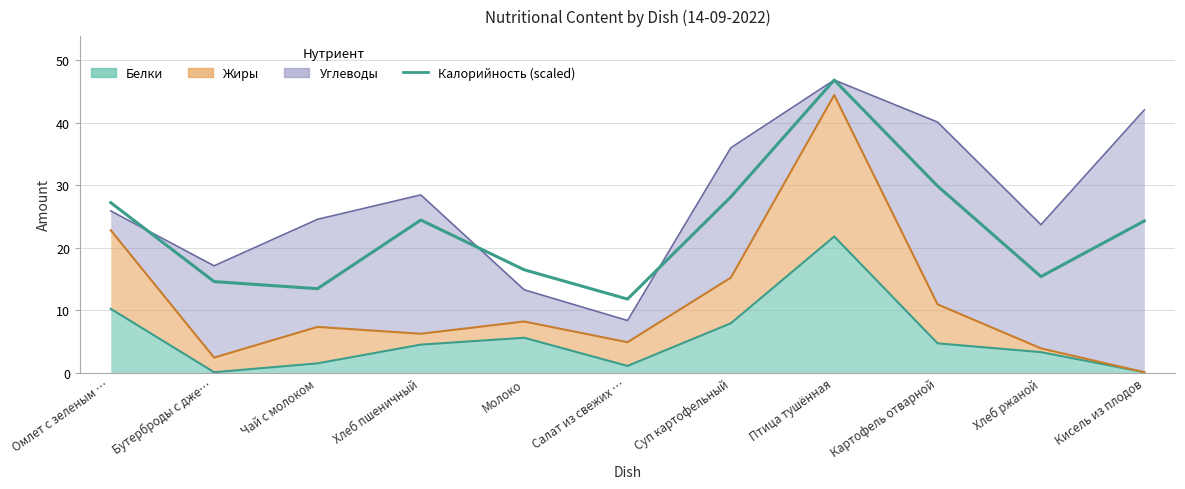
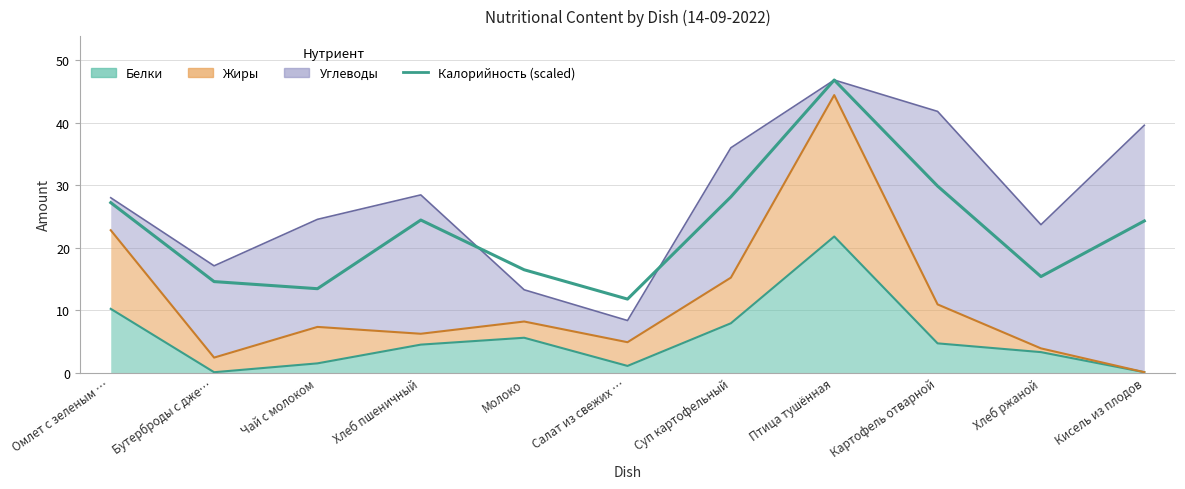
Углеводы, Омлет с зеленым …: 3 -> 5
Углеводы, Картофель отварной: 29 -> 31
Углеводы, Кисель из плодов: 42 -> 40
